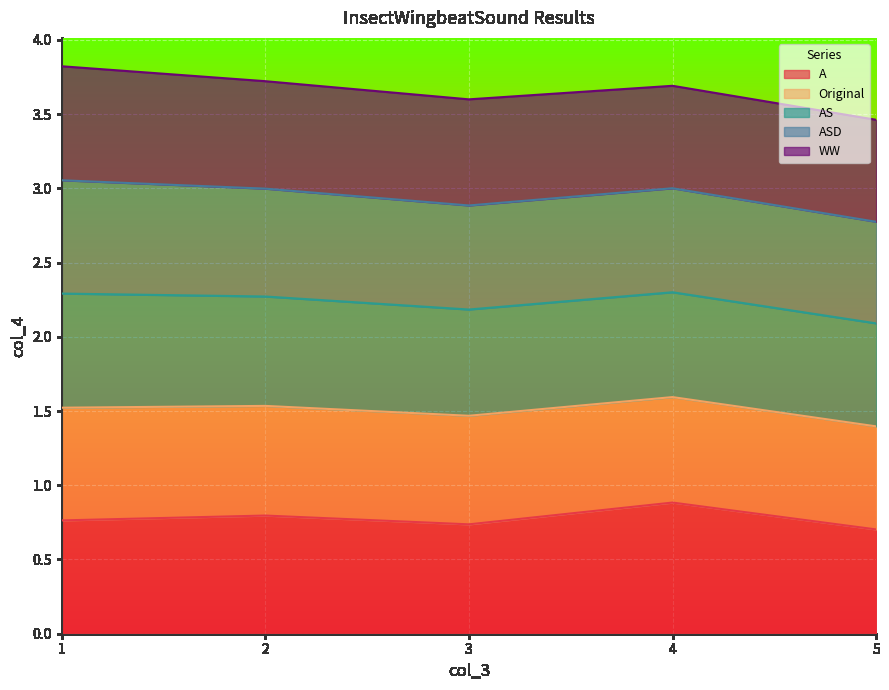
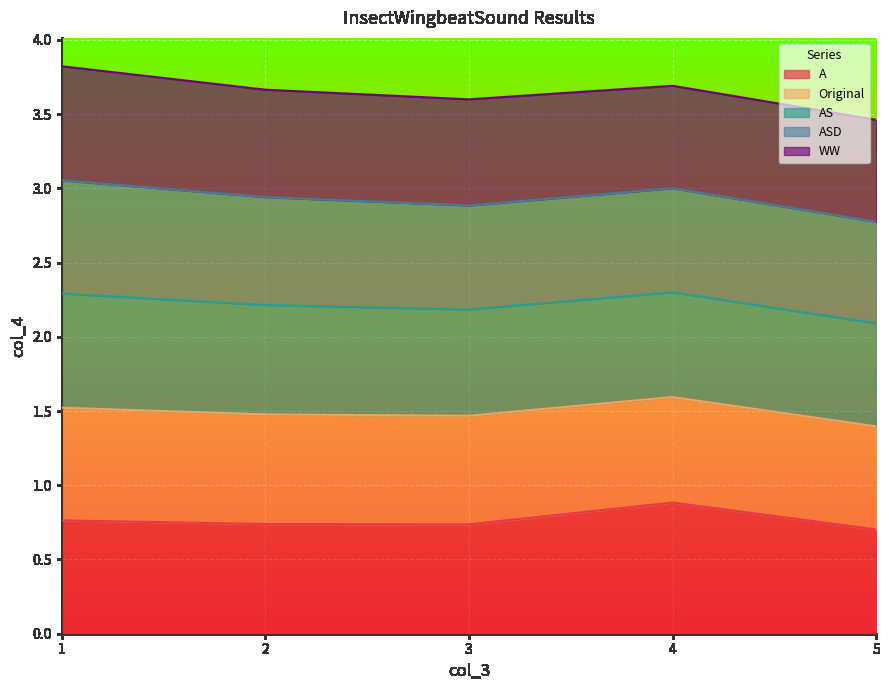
A, 2: 0.80 -> 0.74
